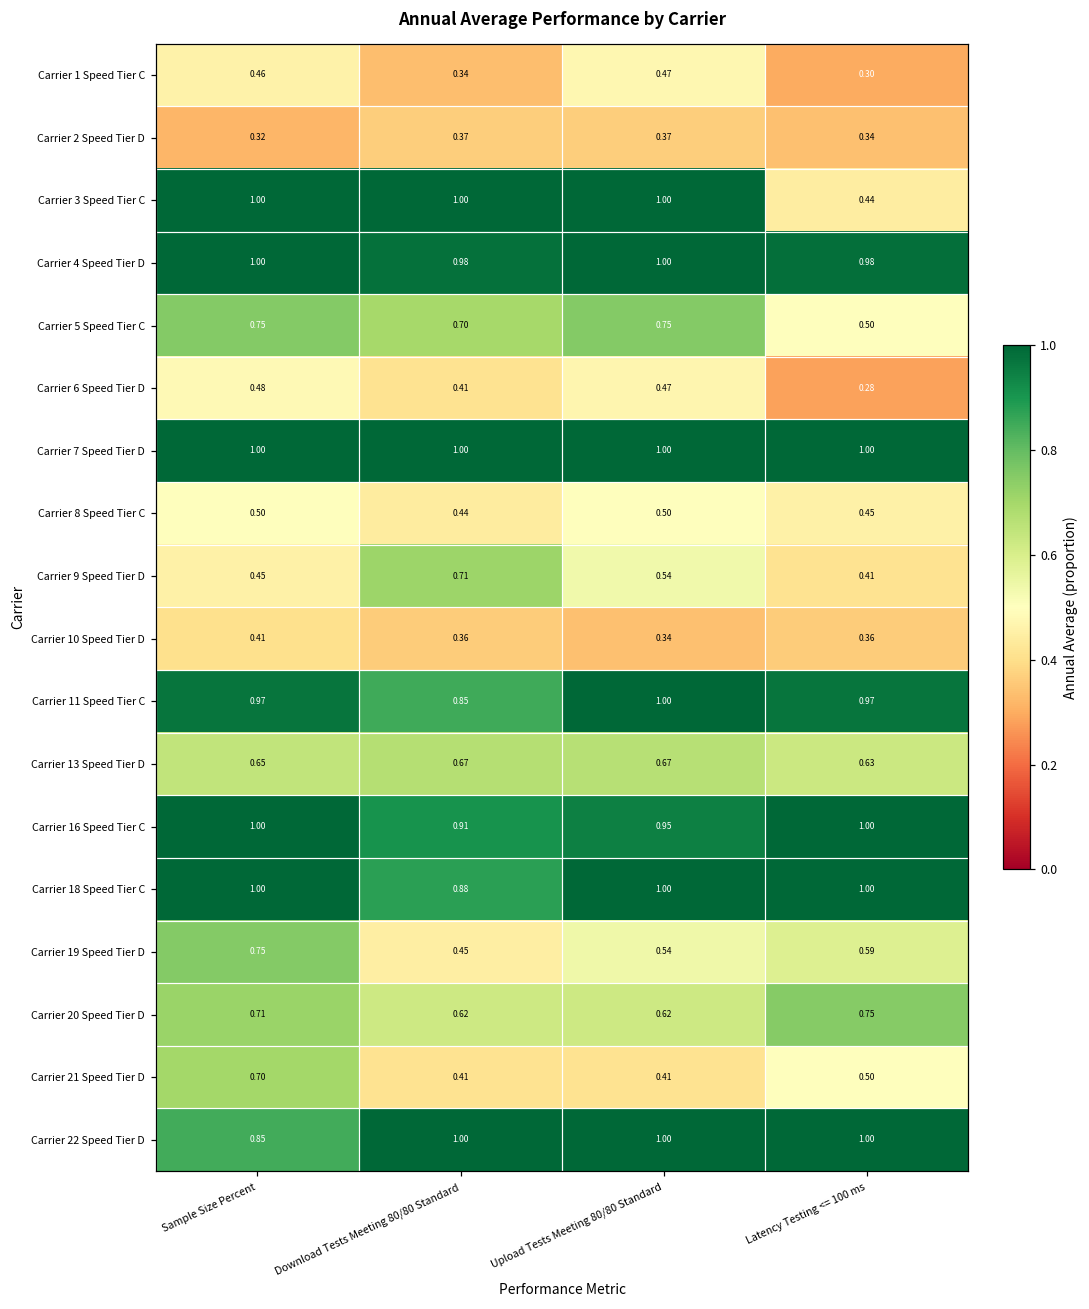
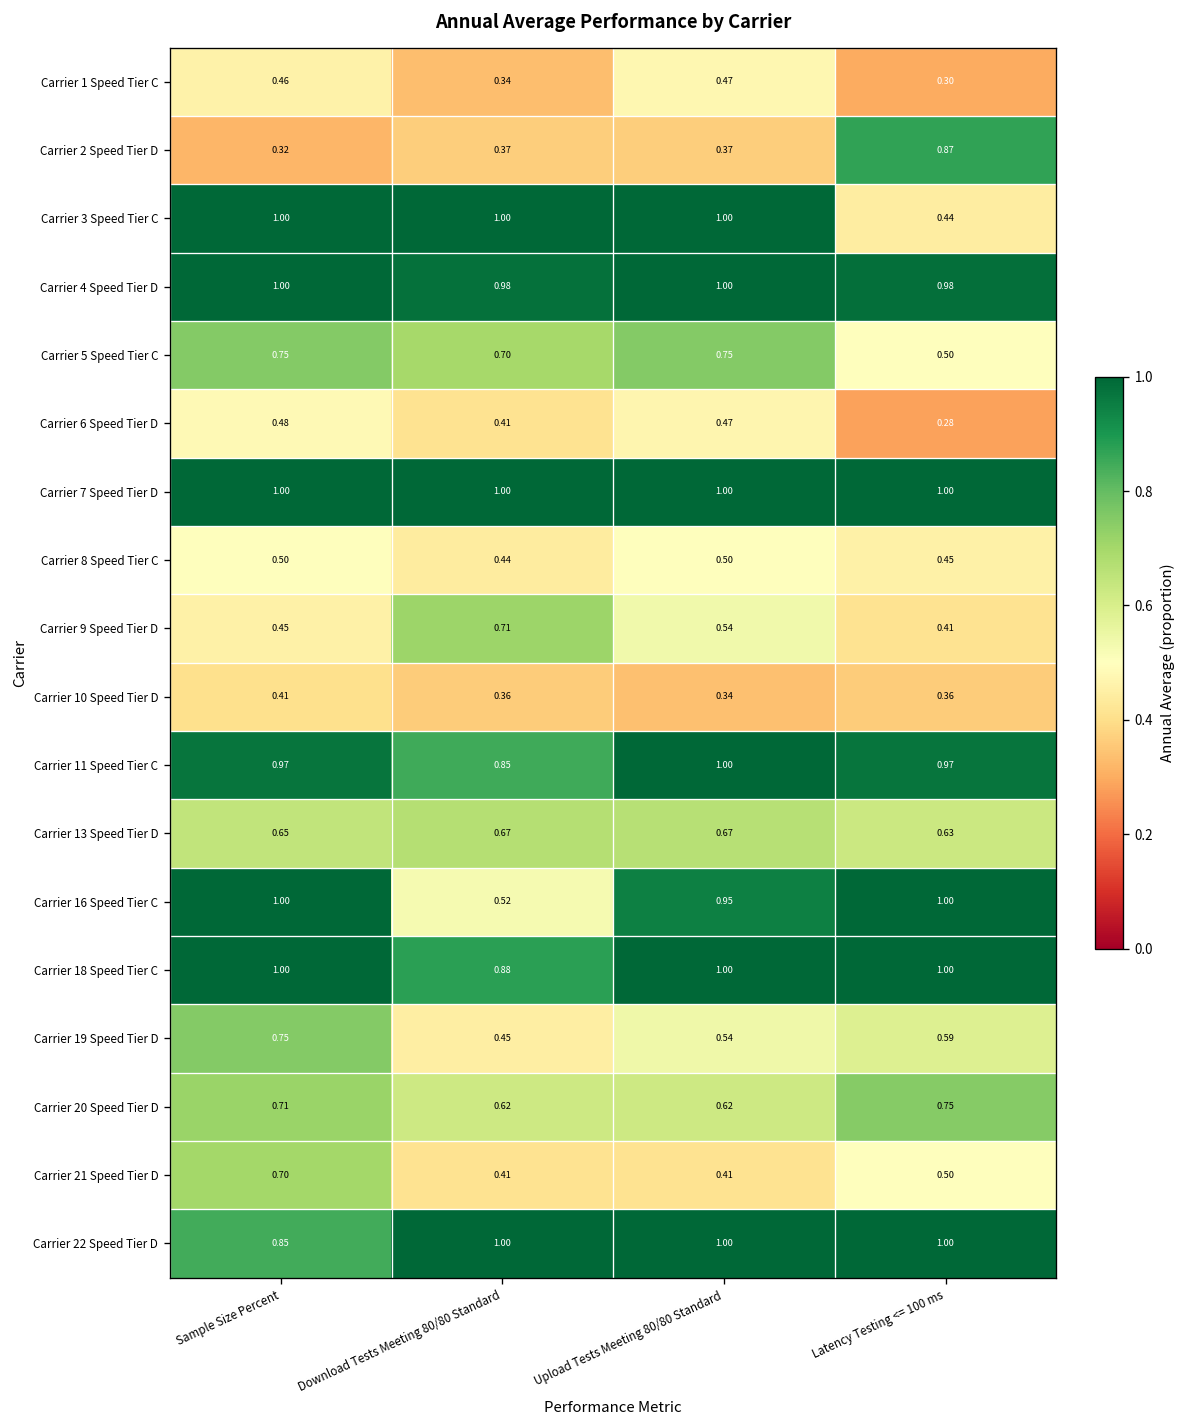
Carrier 2 Speed Tier D, Latency Testing <= 100 ms: 0.34 -> 0.87
Carrier 16 Speed Tier C, Download Tests Meeting 80/80 Standard: 0.91 -> 0.52
